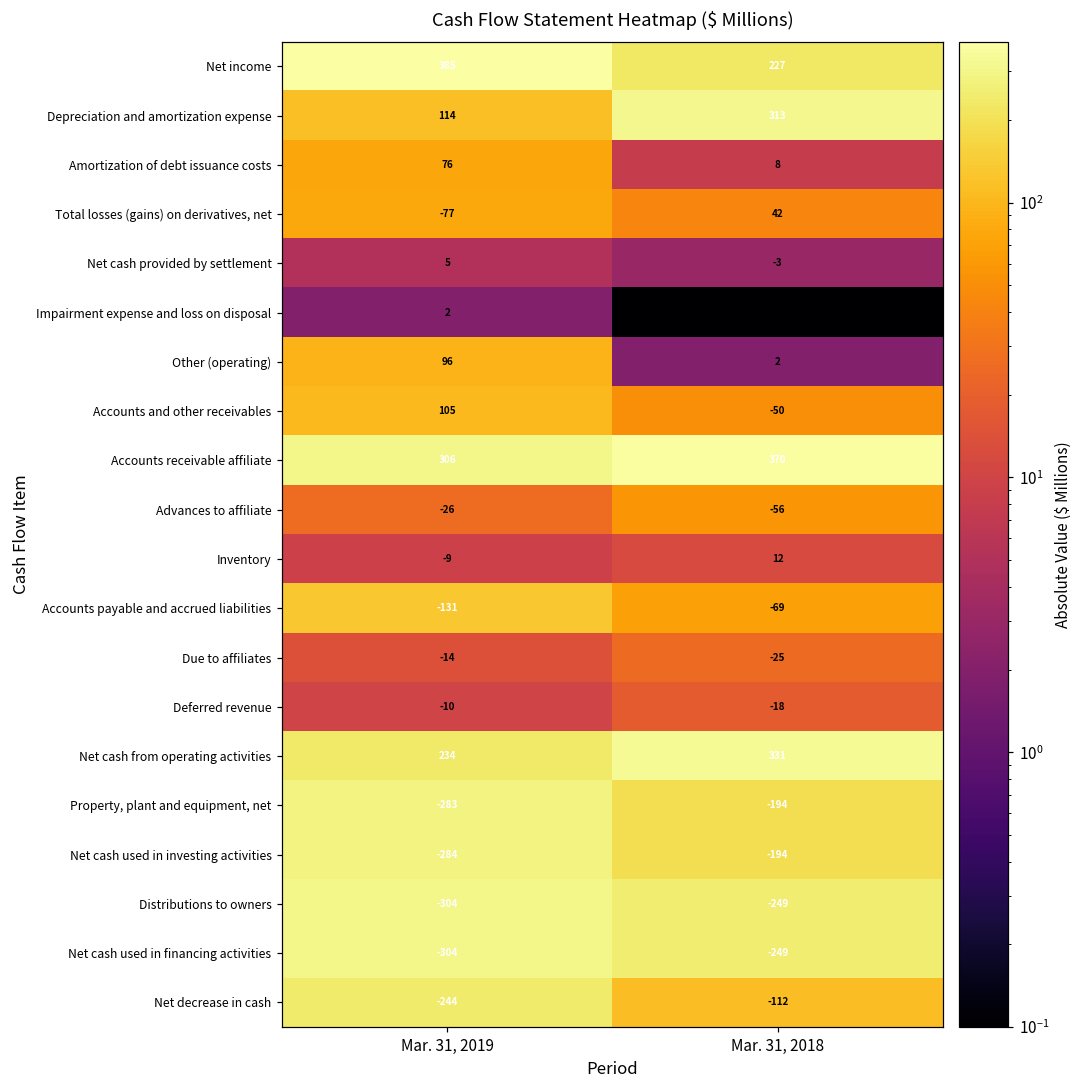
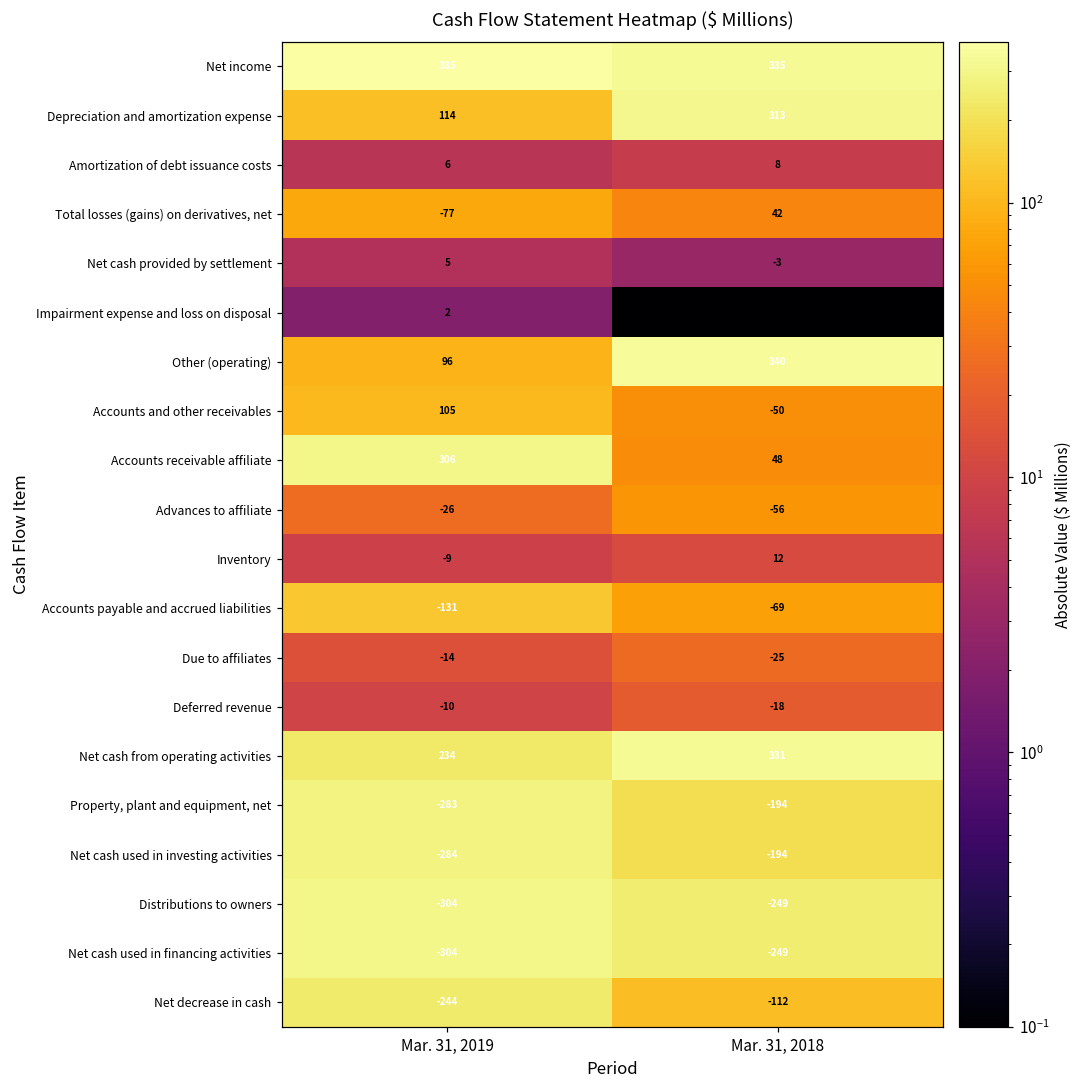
Net income, Mar. 31, 2018: 227 -> 335
Amortization of debt issuance costs, Mar. 31, 2019: 76 -> 6
Other (operating), Mar. 31, 2018: 2 -> 340
Accounts receivable affiliate, Mar. 31, 2018: 370 -> 48
